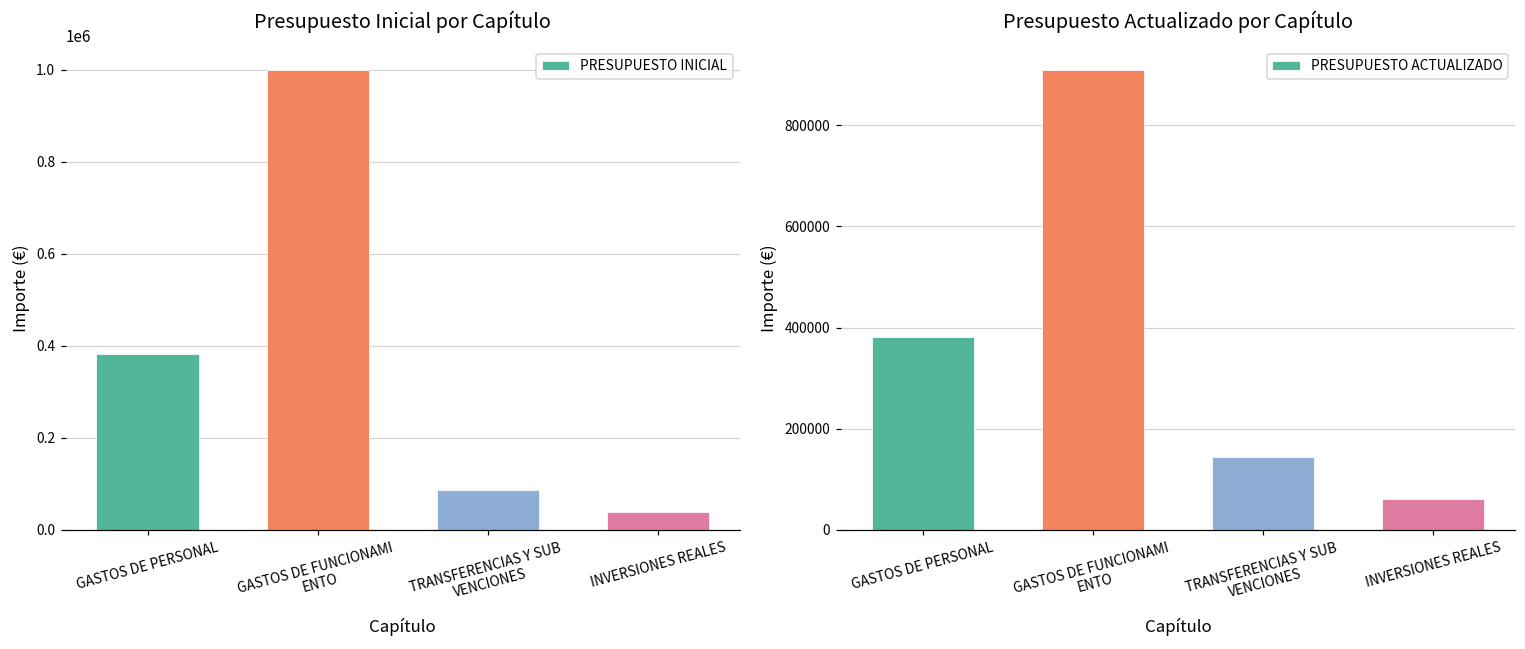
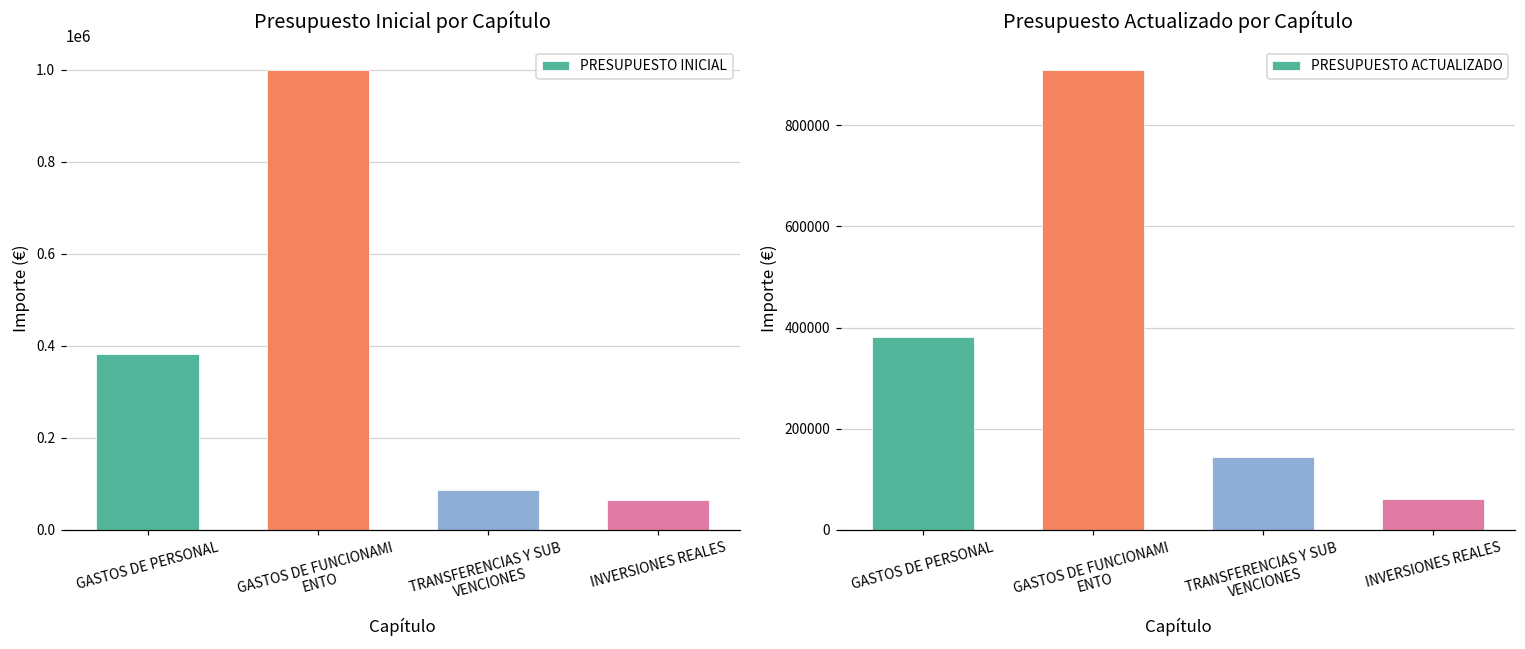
Presupuesto Inicial por Capítulo, INVERSIONES REALES: 40000 -> 60000
